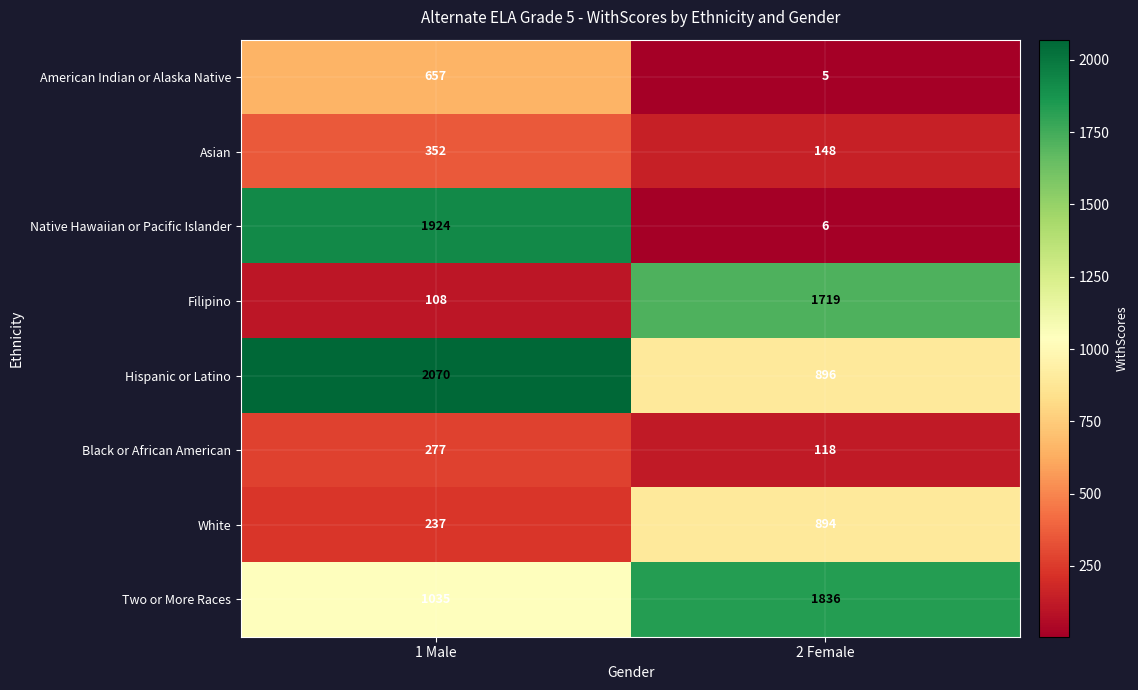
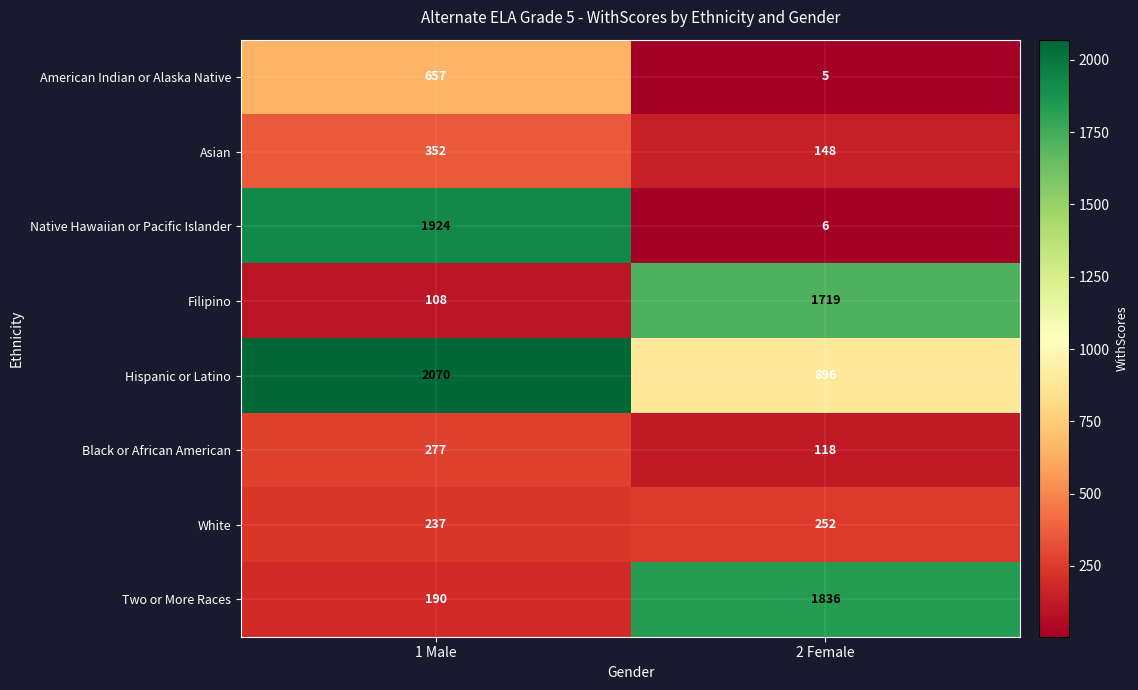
White, 2 Female: 894 -> 252
Two or More Races, 1 Male: 1035 -> 190
